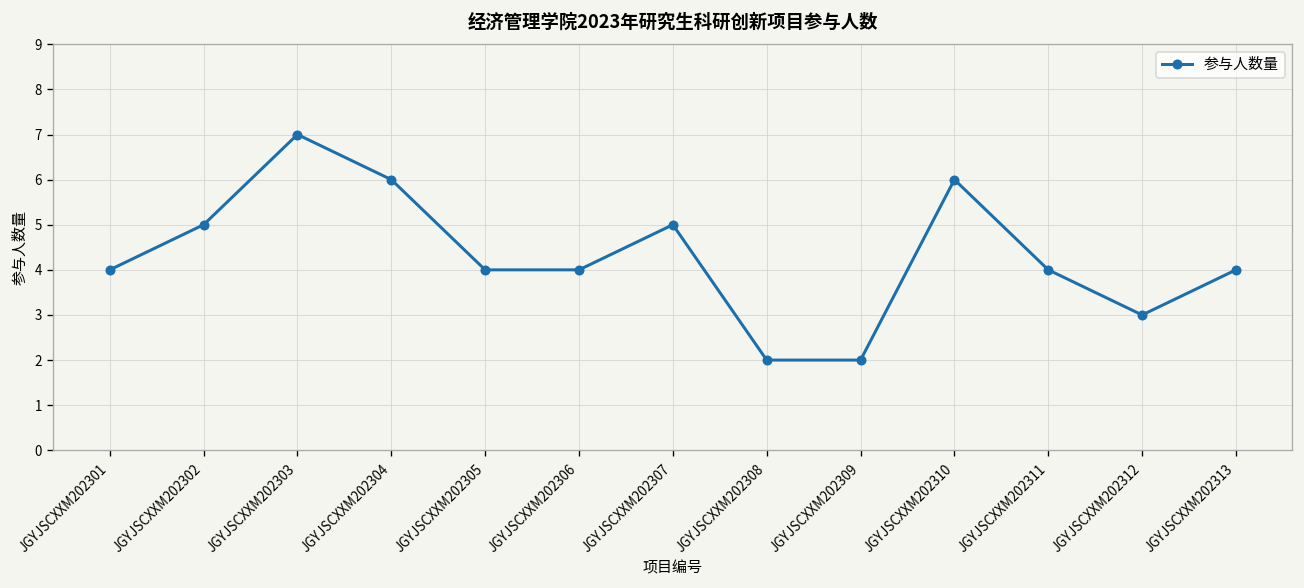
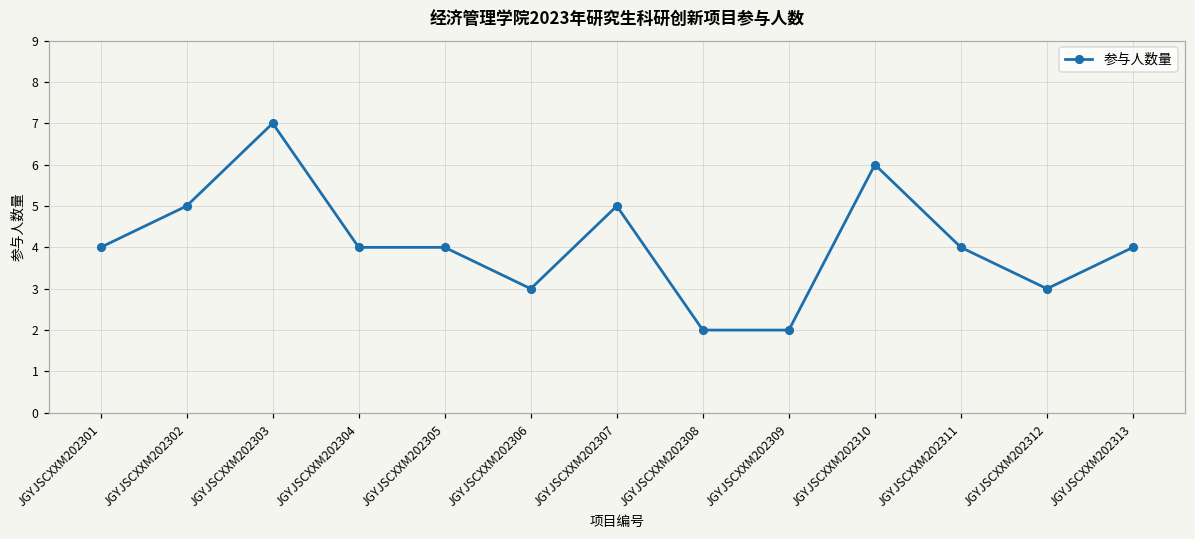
JGYJSCXXM202304: 6 -> 4
JGYJSCXXM202306: 4 -> 3
